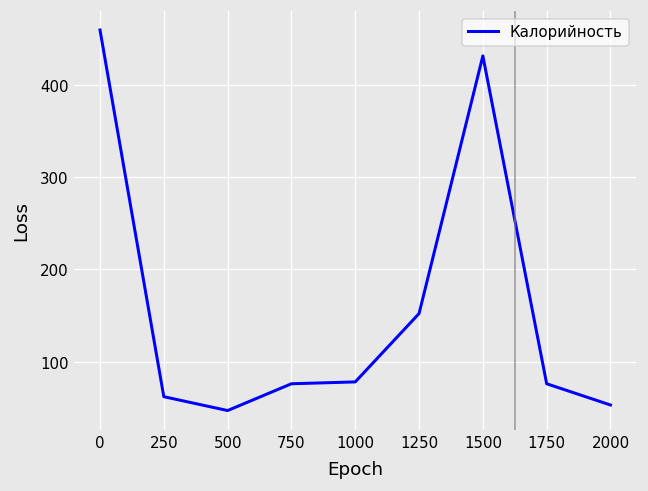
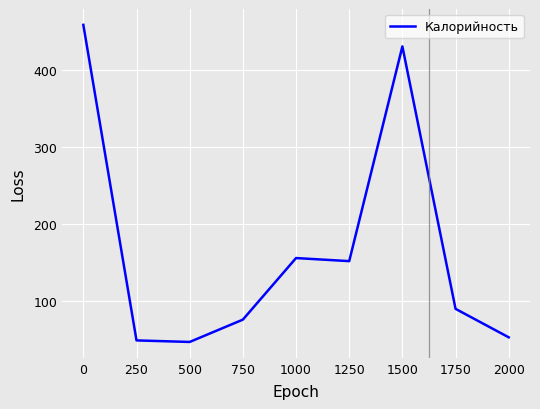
250: 60 -> 50
1000: 80 -> 160
1750: 80 -> 90
